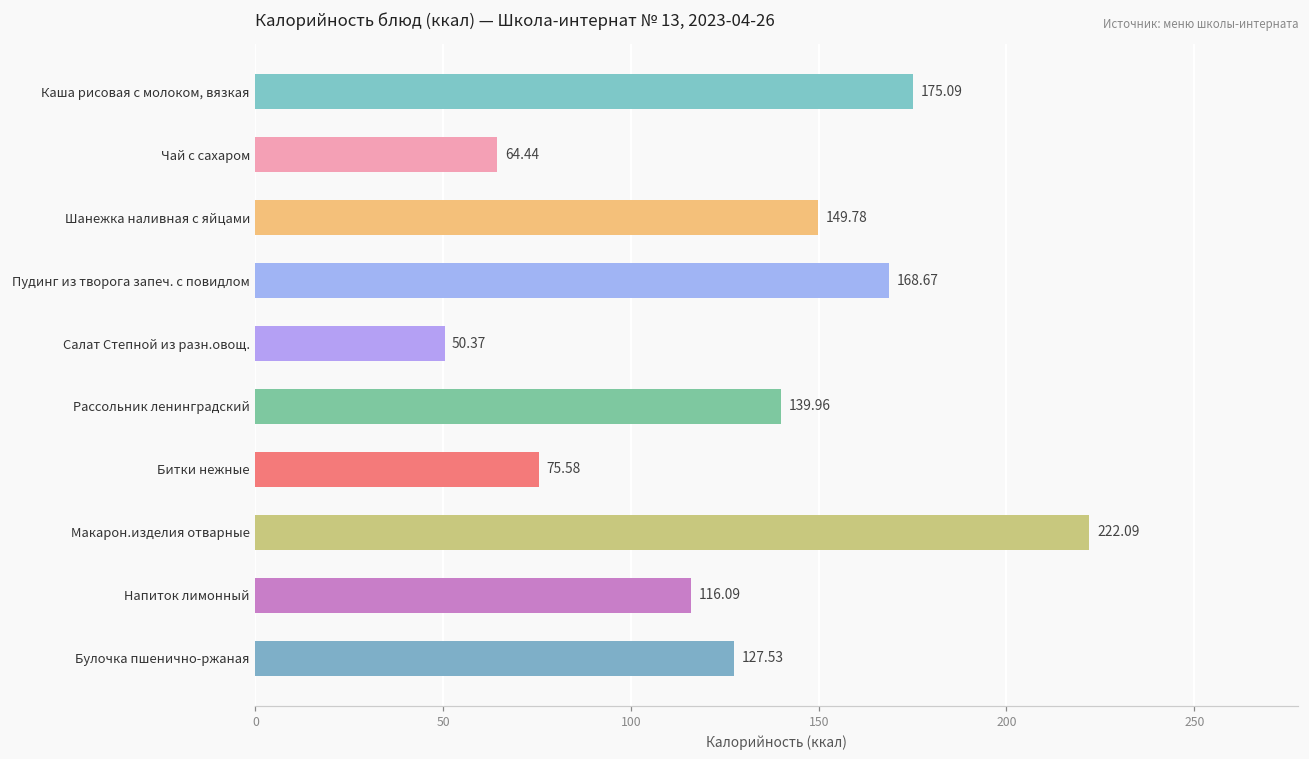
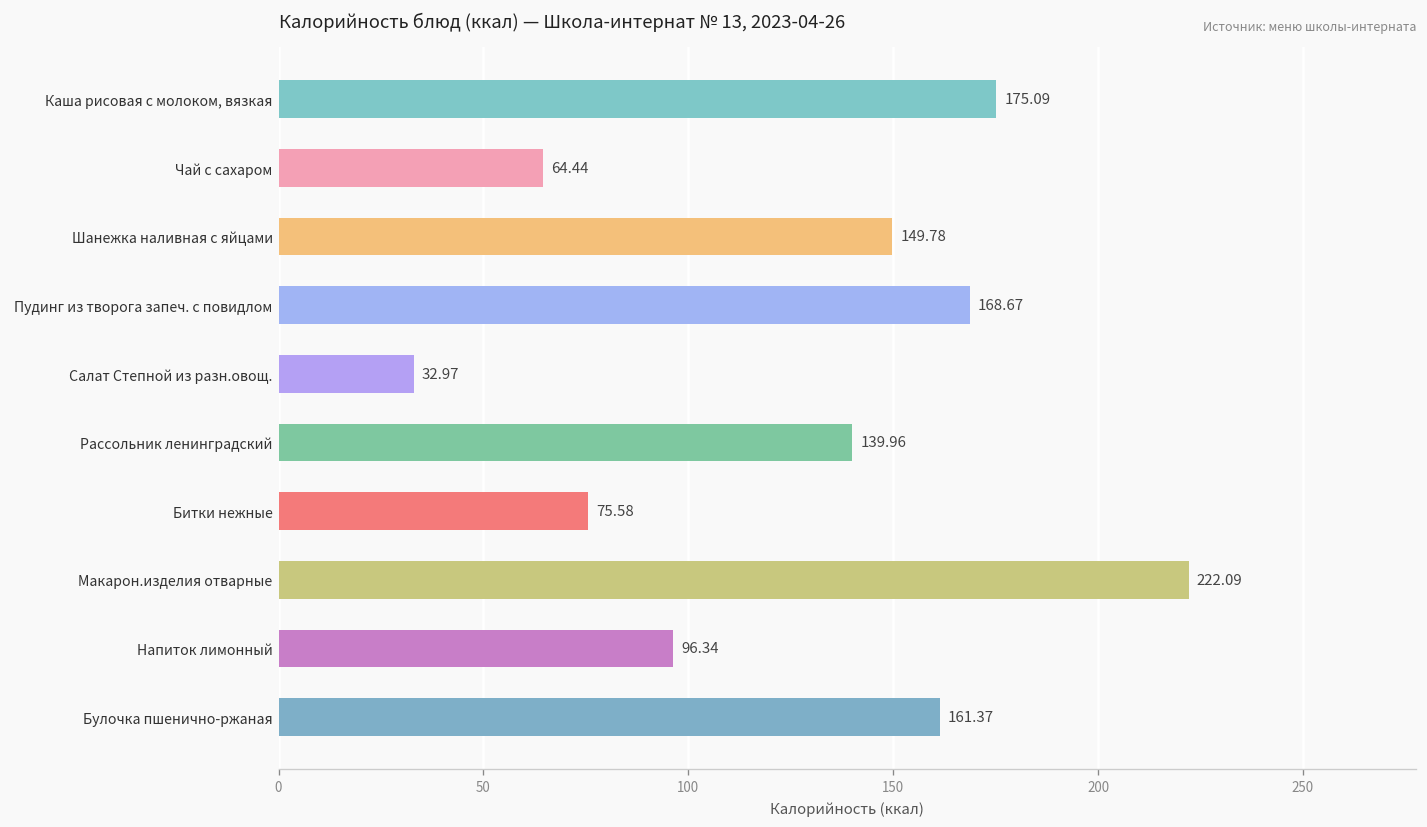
Салат Степной из разн.овощ.: 50.37 -> 32.97
Напиток лимонный: 116.09 -> 96.34
Булочка пшенично-ржаная: 127.53 -> 161.37
